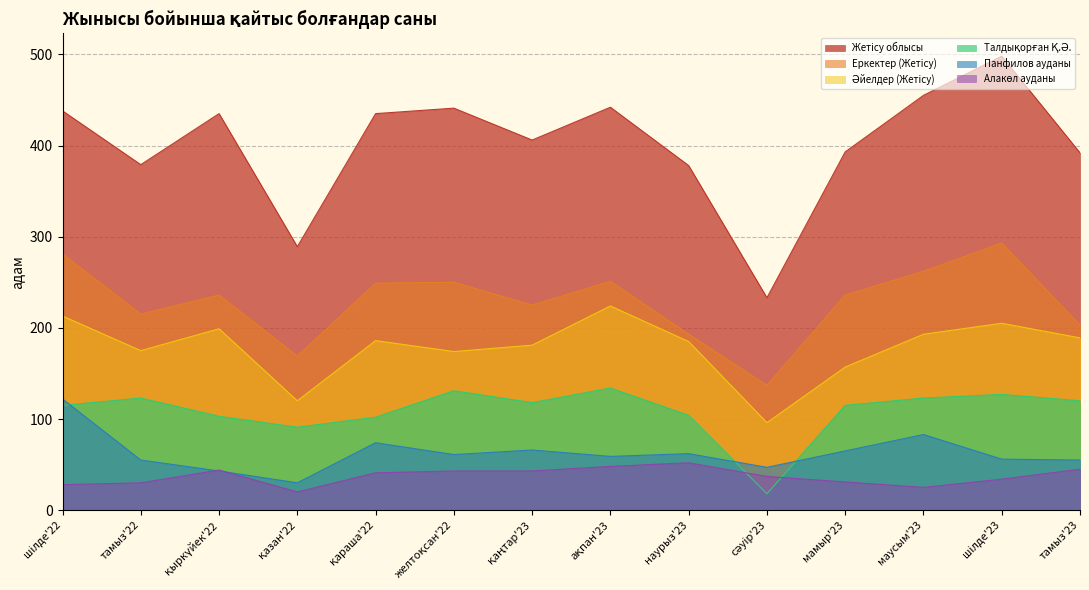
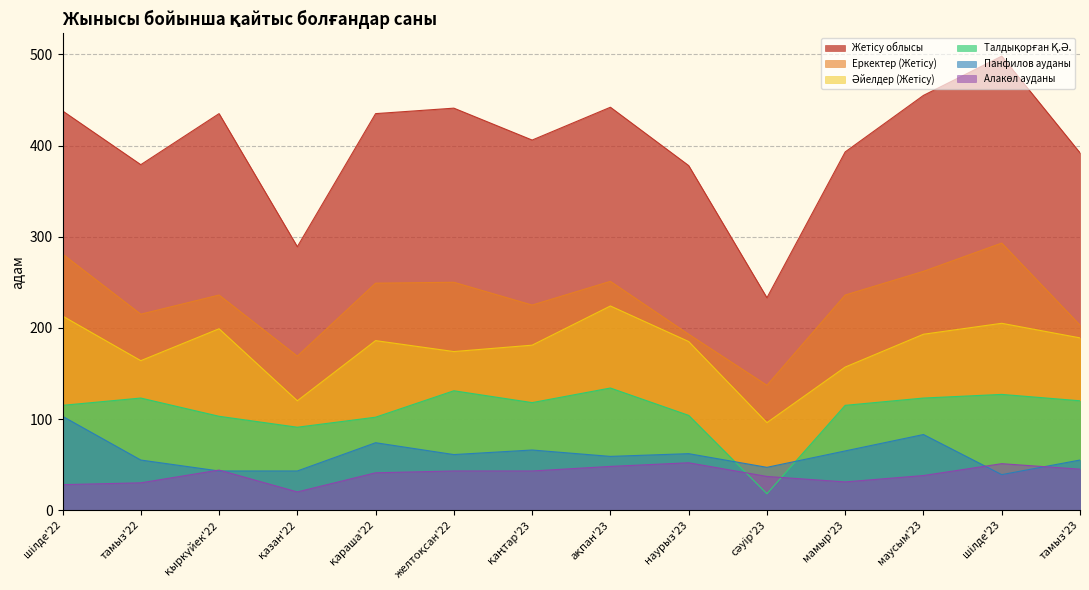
Панфилов ауданы, шілде'22: 120 -> 100
Әйелдер (Жетісу), тамыз'22: 180 -> 160
Панфилов ауданы, қазан'22: 30 -> 40
Алакөл ауданы, маусым'23: 30 -> 40
Панфилов ауданы, шілде'23: 60 -> 40
Алакөл ауданы, шілде'23: 30 -> 50
